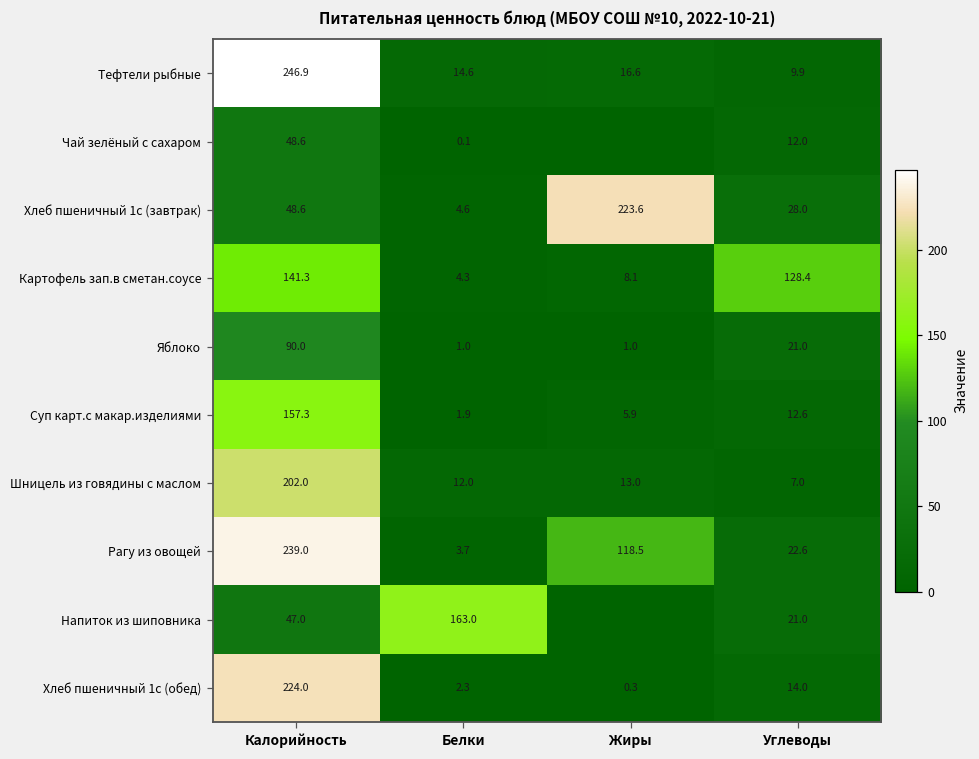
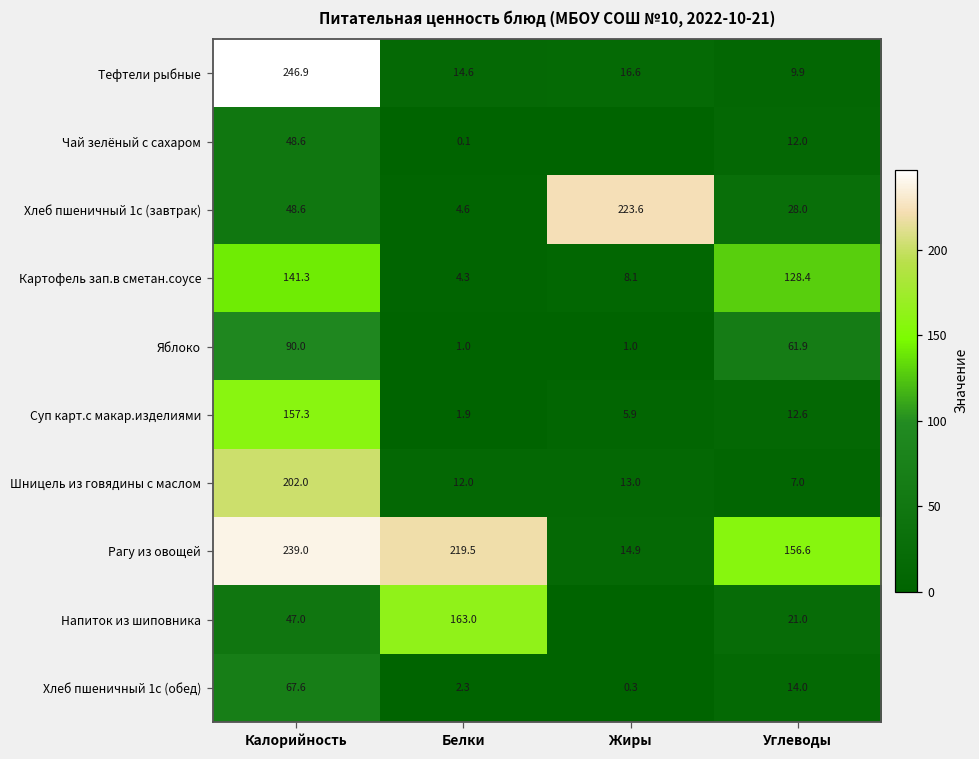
Яблоко, Углеводы: 21.0 -> 61.9
Рагу из овощей, Белки: 3.7 -> 219.5
Рагу из овощей, Жиры: 118.5 -> 14.9
Рагу из овощей, Углеводы: 22.6 -> 156.6
Хлеб пшеничный 1с (обед), Калорийность: 224.0 -> 67.6
